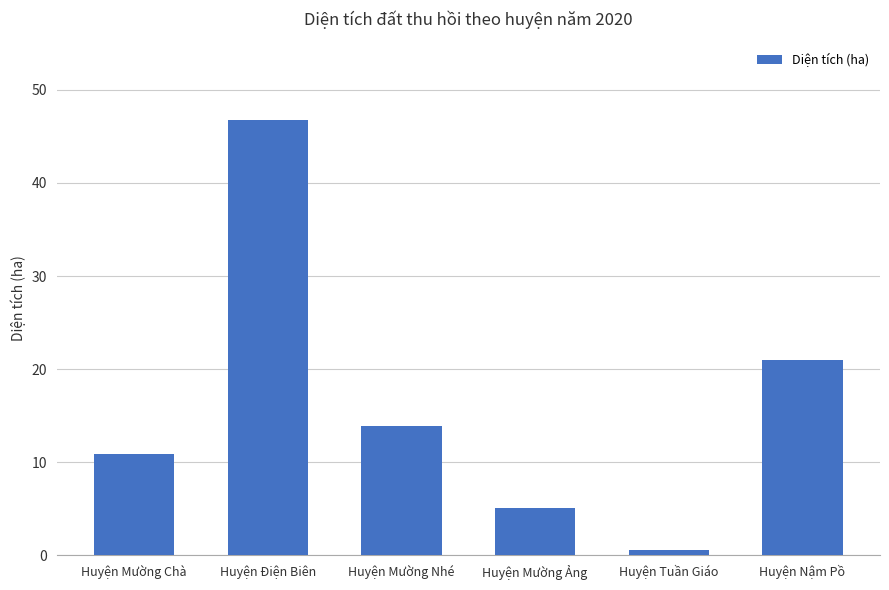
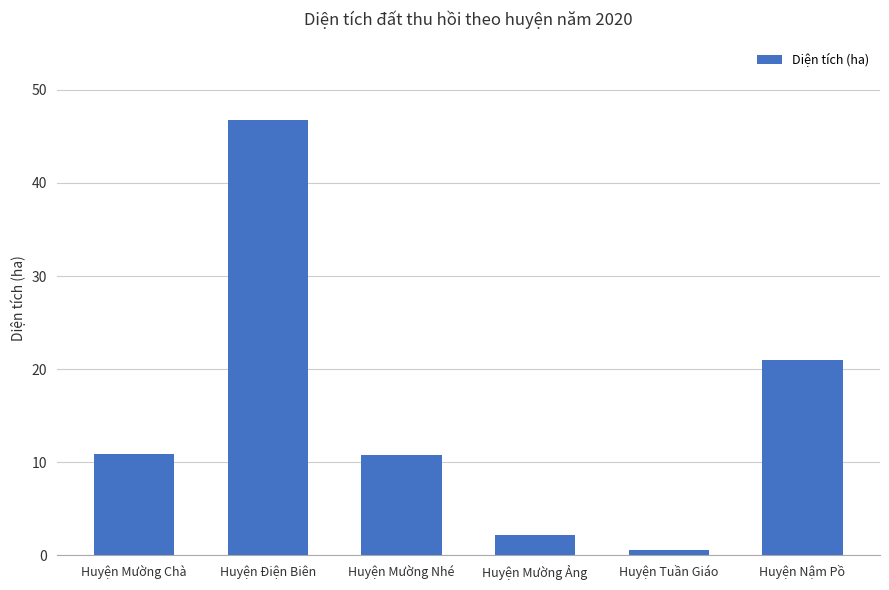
Huyện Mường Nhé: 14 -> 11
Huyện Mường Ảng: 5 -> 2
